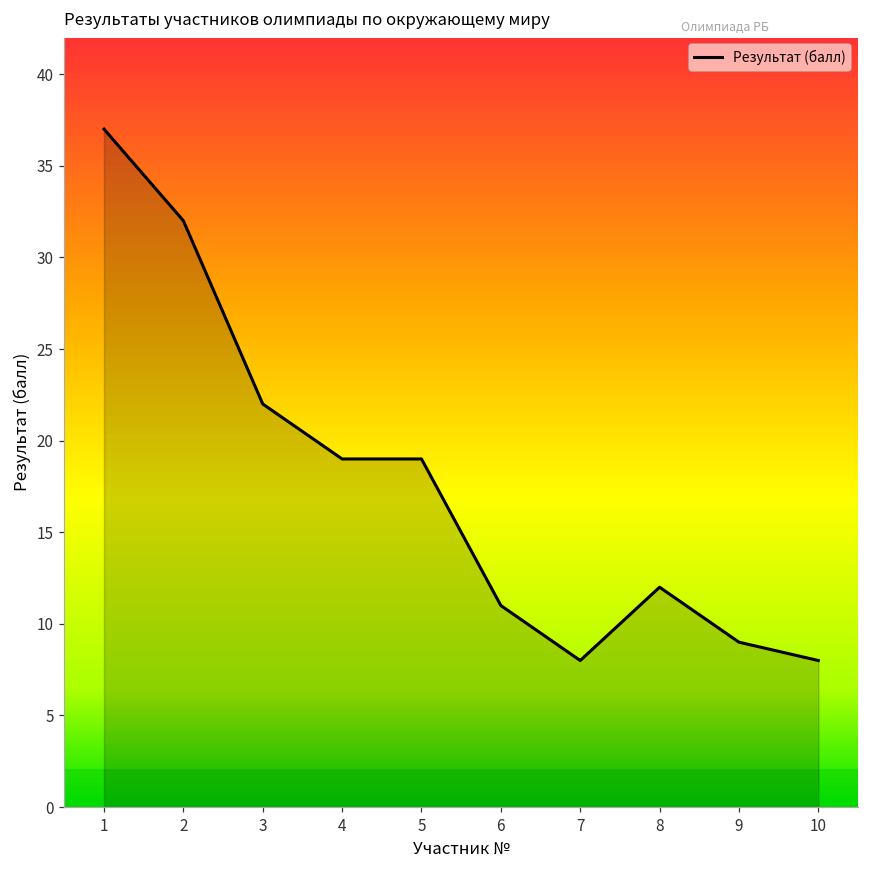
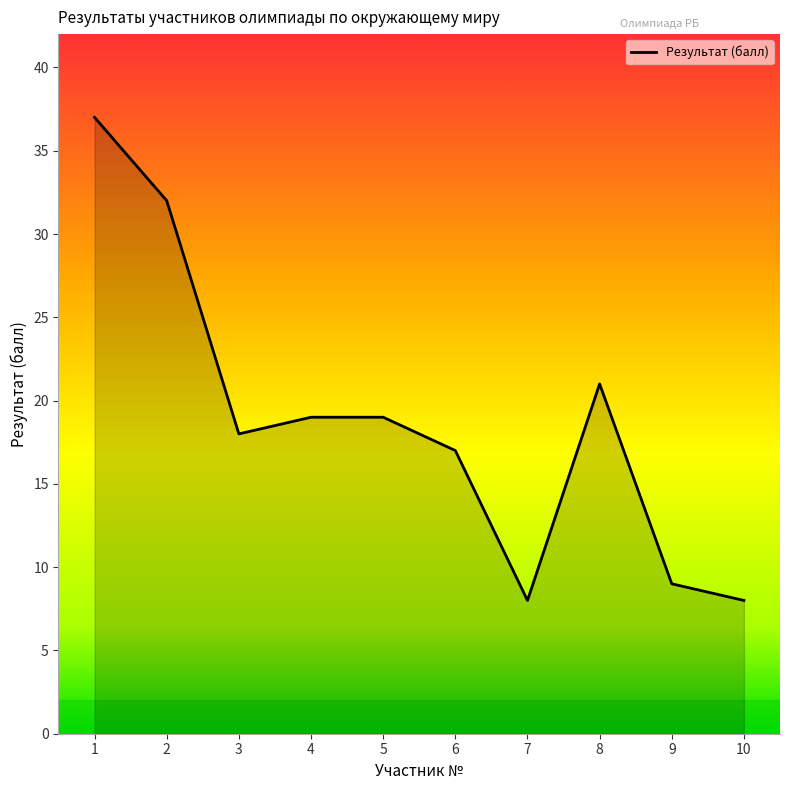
3: 22 -> 18
6: 11 -> 17
8: 12 -> 21
